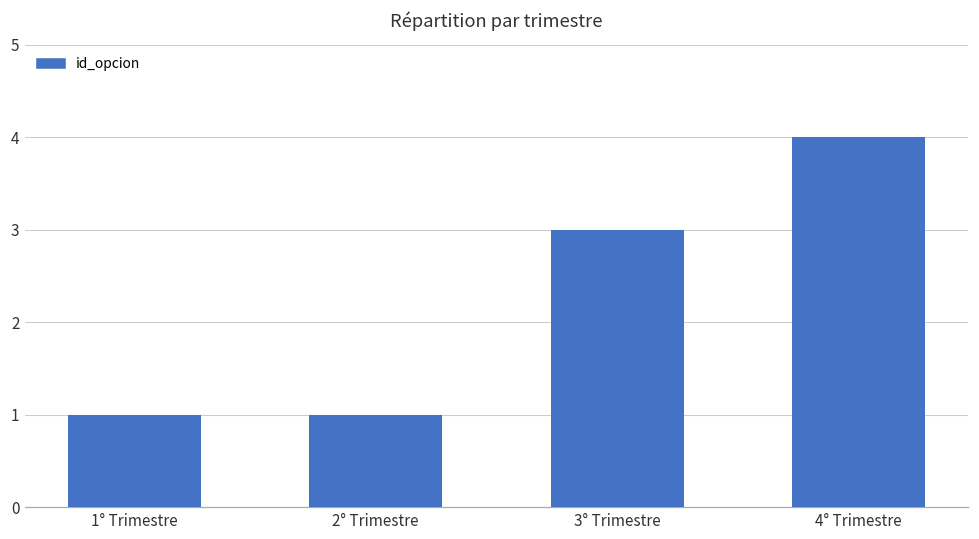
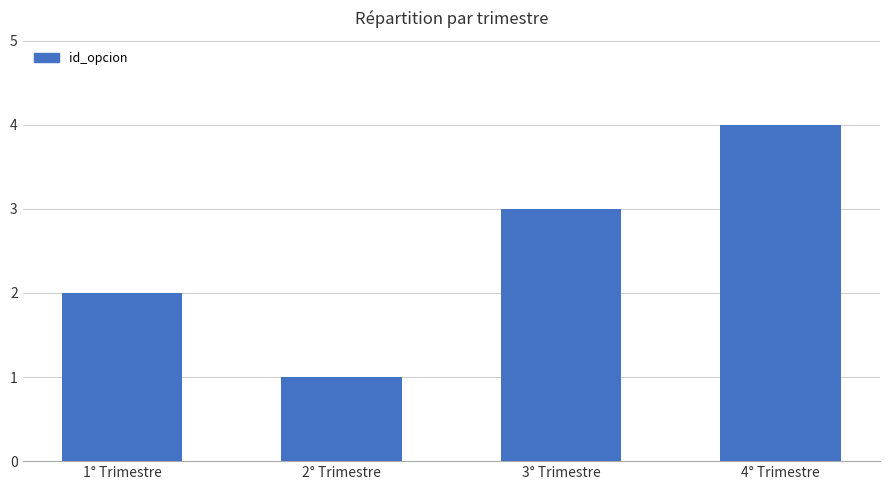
1° Trimestre: 1 -> 2
